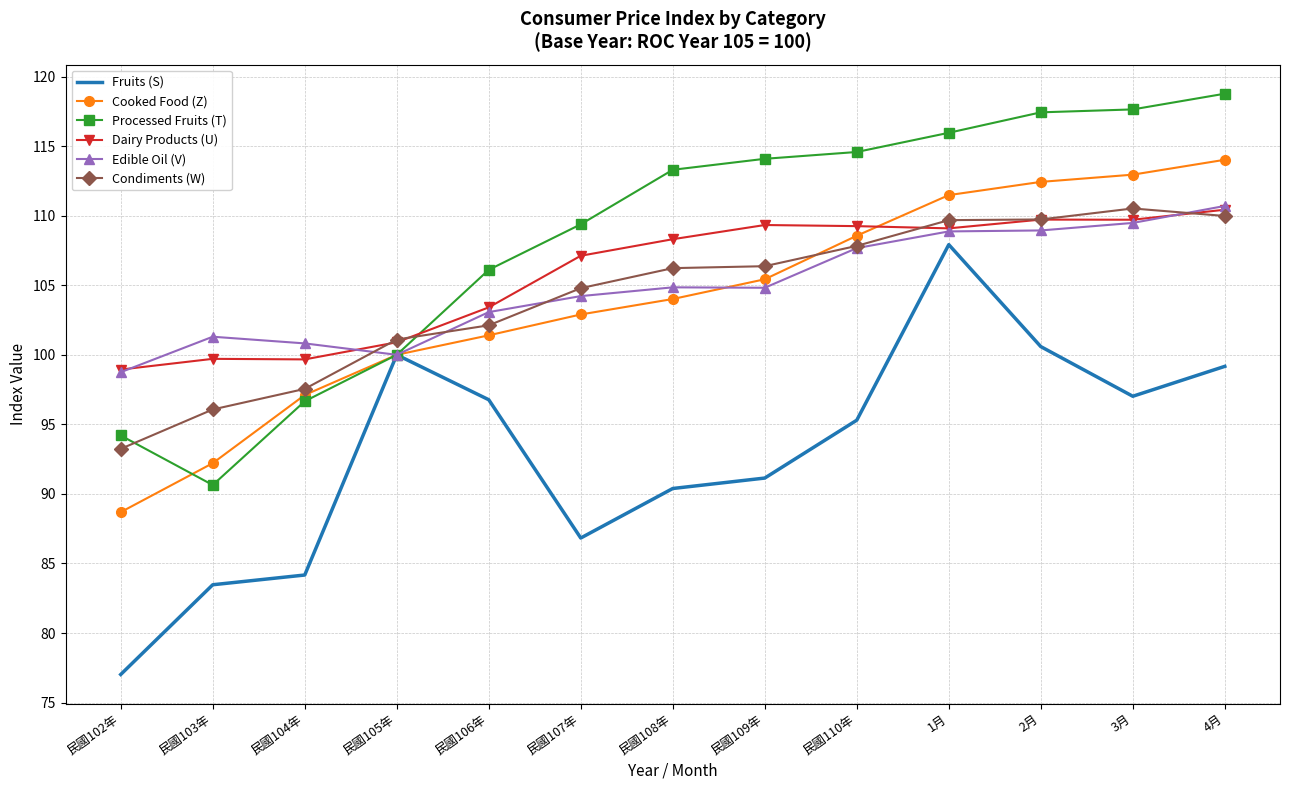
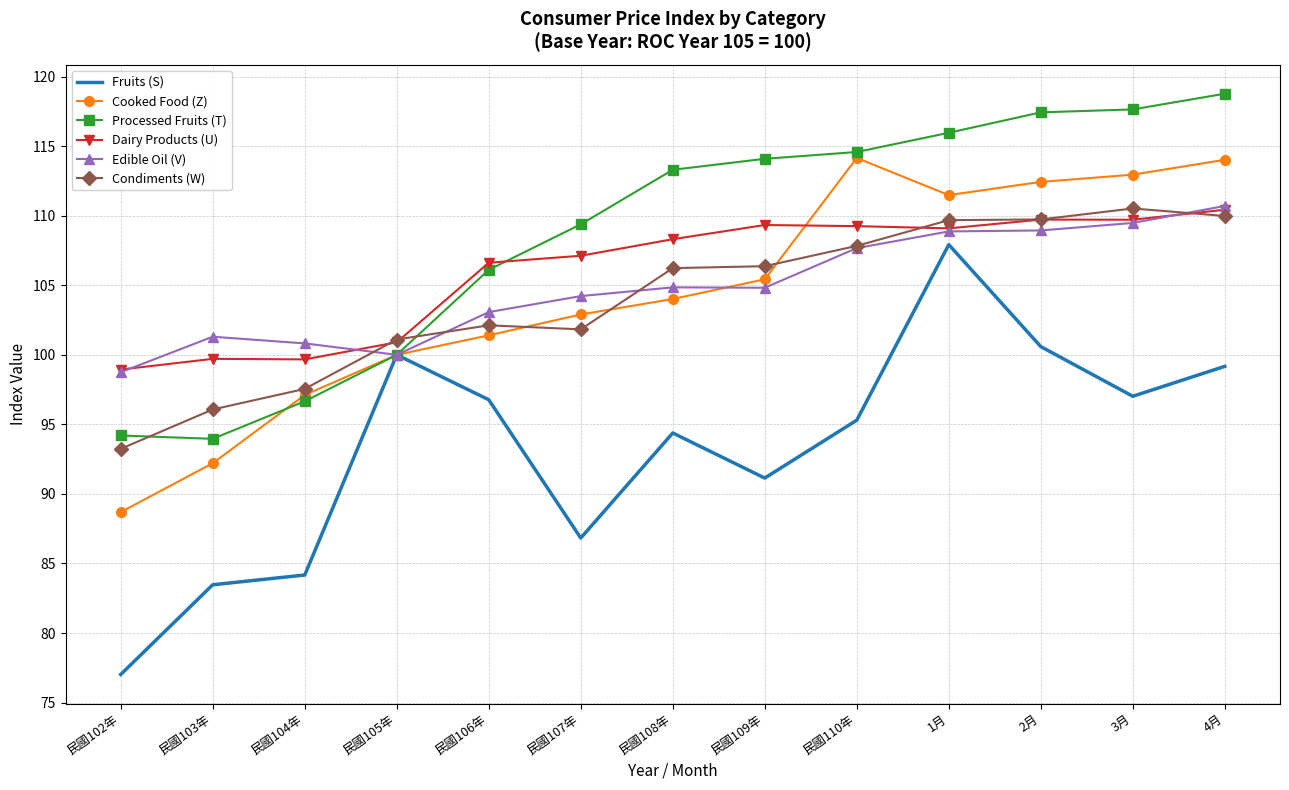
Processed Fruits (T), 民國103年: 90.6 -> 94.0
Dairy Products (U), 民國106年: 103.4 -> 106.6
Condiments (W), 民國107年: 104.8 -> 101.8
Fruits (S), 民國108年: 90.4 -> 94.4
Cooked Food (Z), 民國110年: 108.6 -> 114.2
